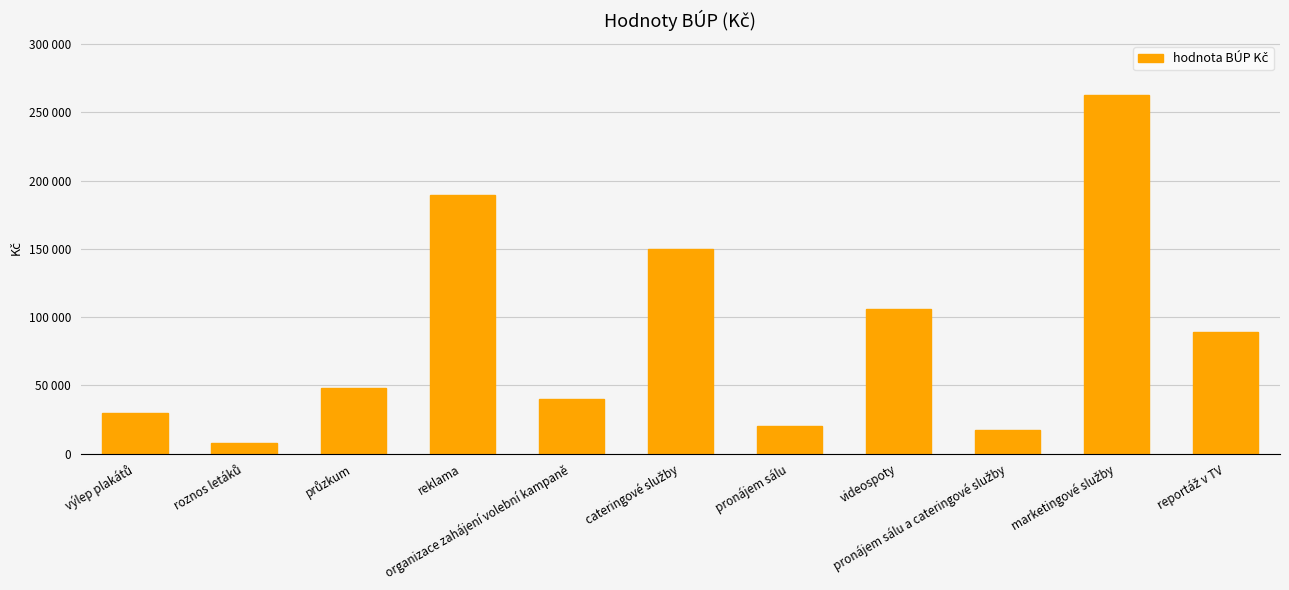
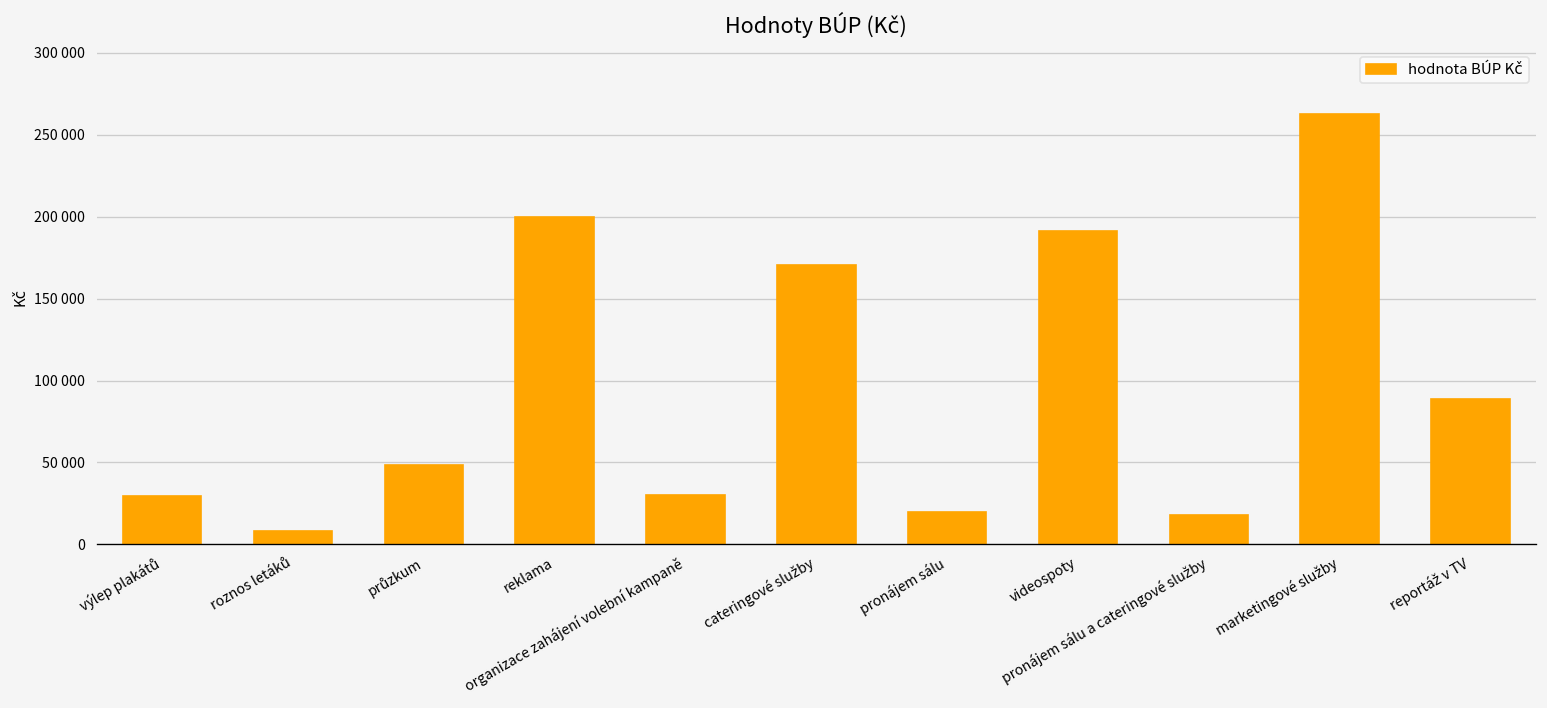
reklama: 190000 -> 200000
organizace zahájení volební kampaně: 40000 -> 30000
cateringové služby: 150000 -> 170000
videospoty: 106000 -> 191000
